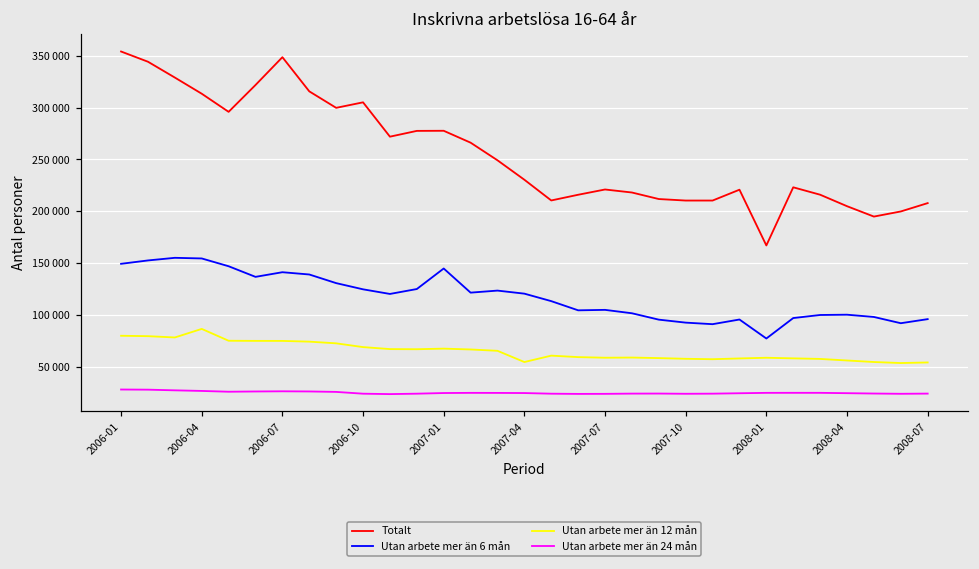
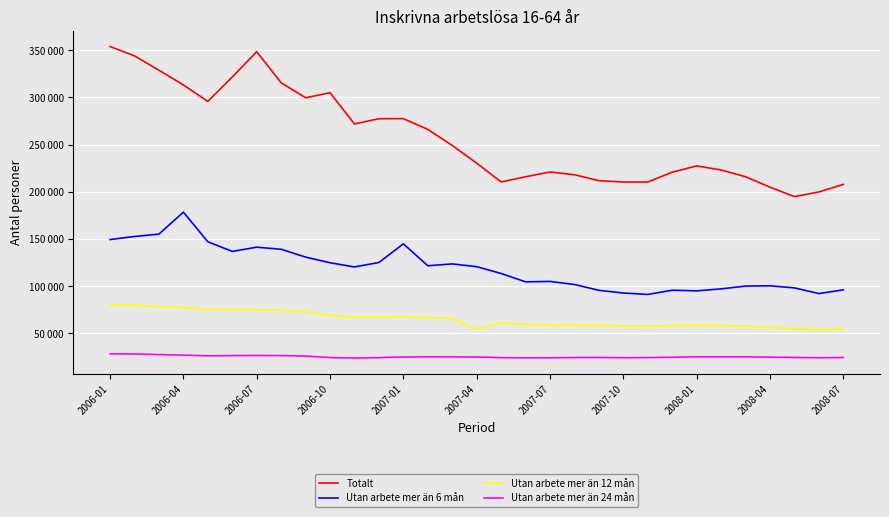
Utan arbete mer än 6 mån, 2006-04: 150000 -> 180000
Utan arbete mer än 12 mån, 2006-04: 90000 -> 80000
Totalt, 2008-01: 170000 -> 230000
Utan arbete mer än 6 mån, 2008-01: 80000 -> 100000
